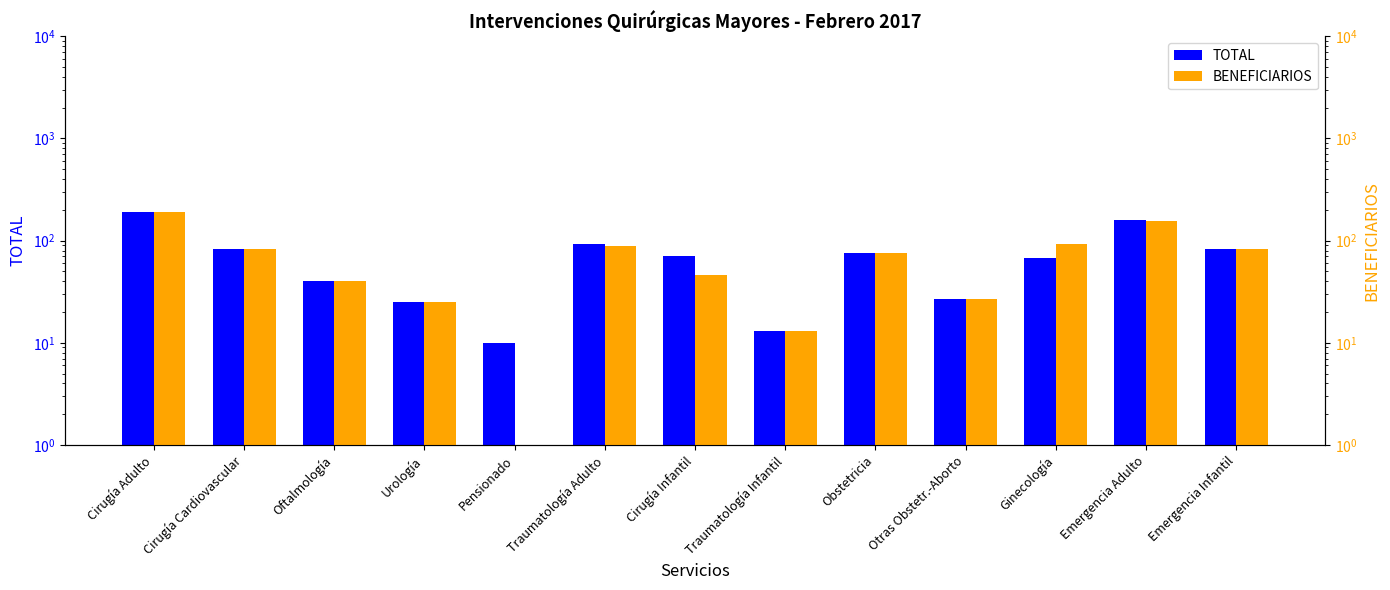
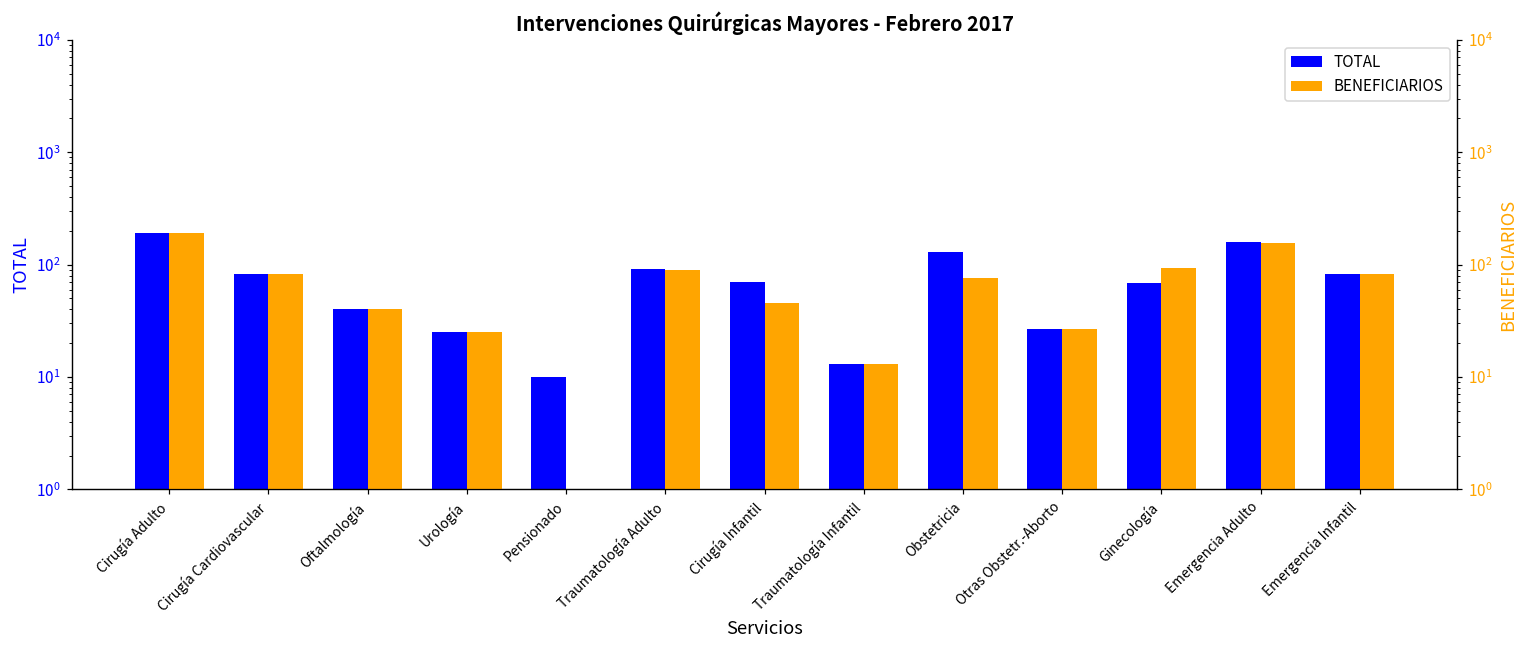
TOTAL, Obstetricia: 80 -> 130
